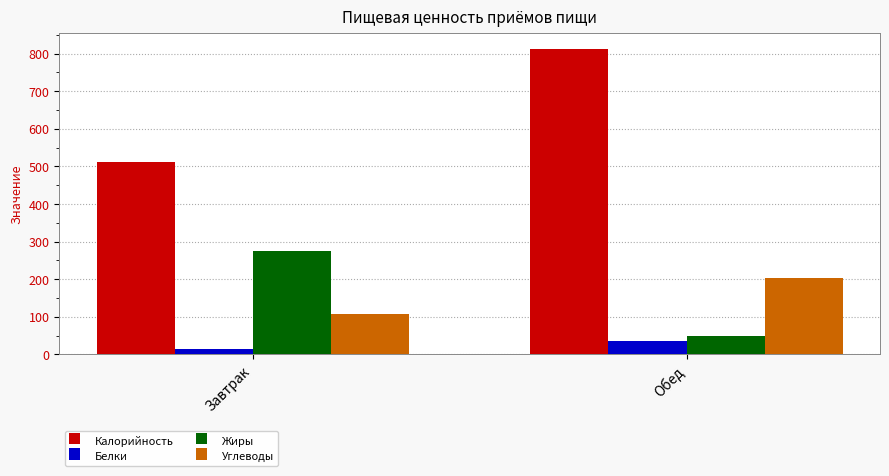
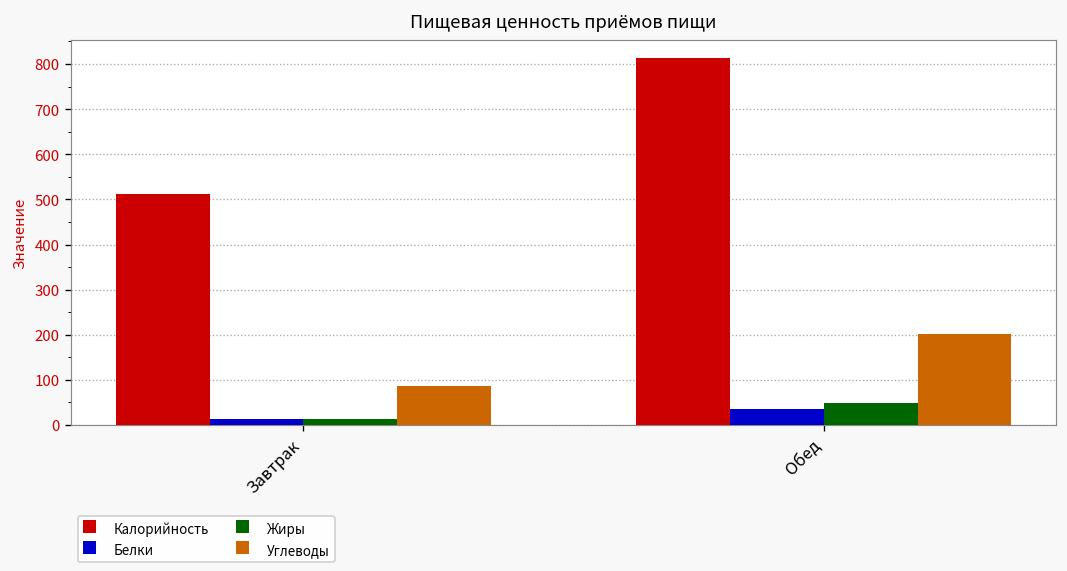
Жиры, Завтрак: 280 -> 10
Углеводы, Завтрак: 110 -> 90
